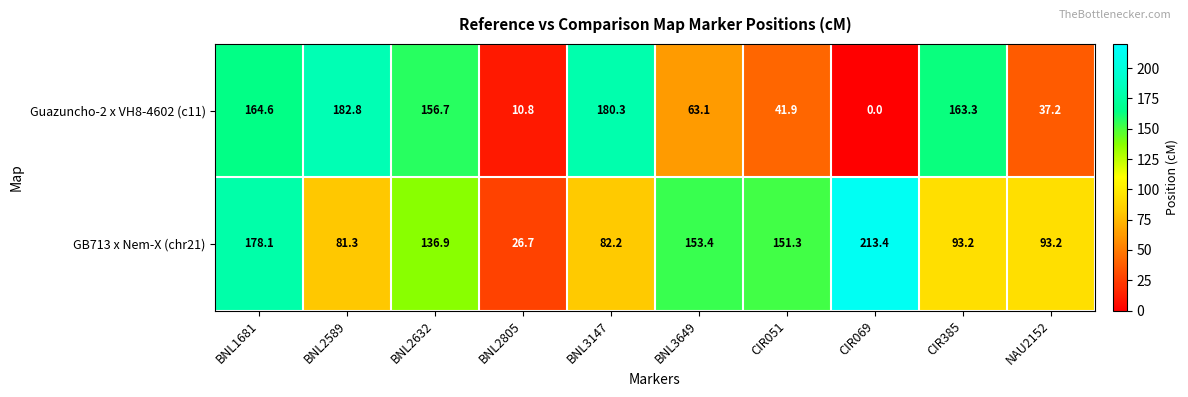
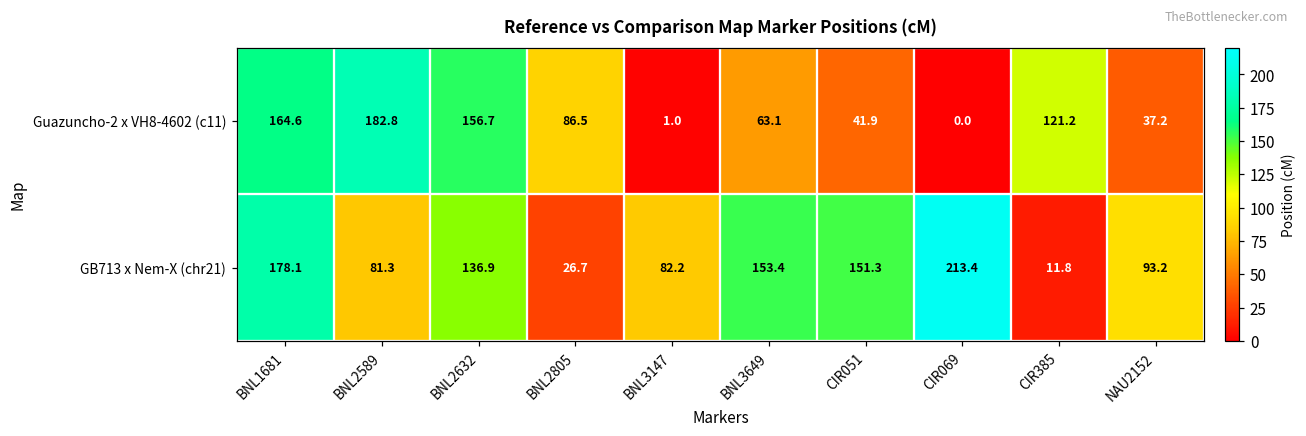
Guazuncho-2 x VH8-4602 (c11), BNL2805: 10.8 -> 86.5
Guazuncho-2 x VH8-4602 (c11), BNL3147: 180.3 -> 1.0
Guazuncho-2 x VH8-4602 (c11), CIR385: 163.3 -> 121.2
GB713 x Nem-X (chr21), CIR385: 93.2 -> 11.8
